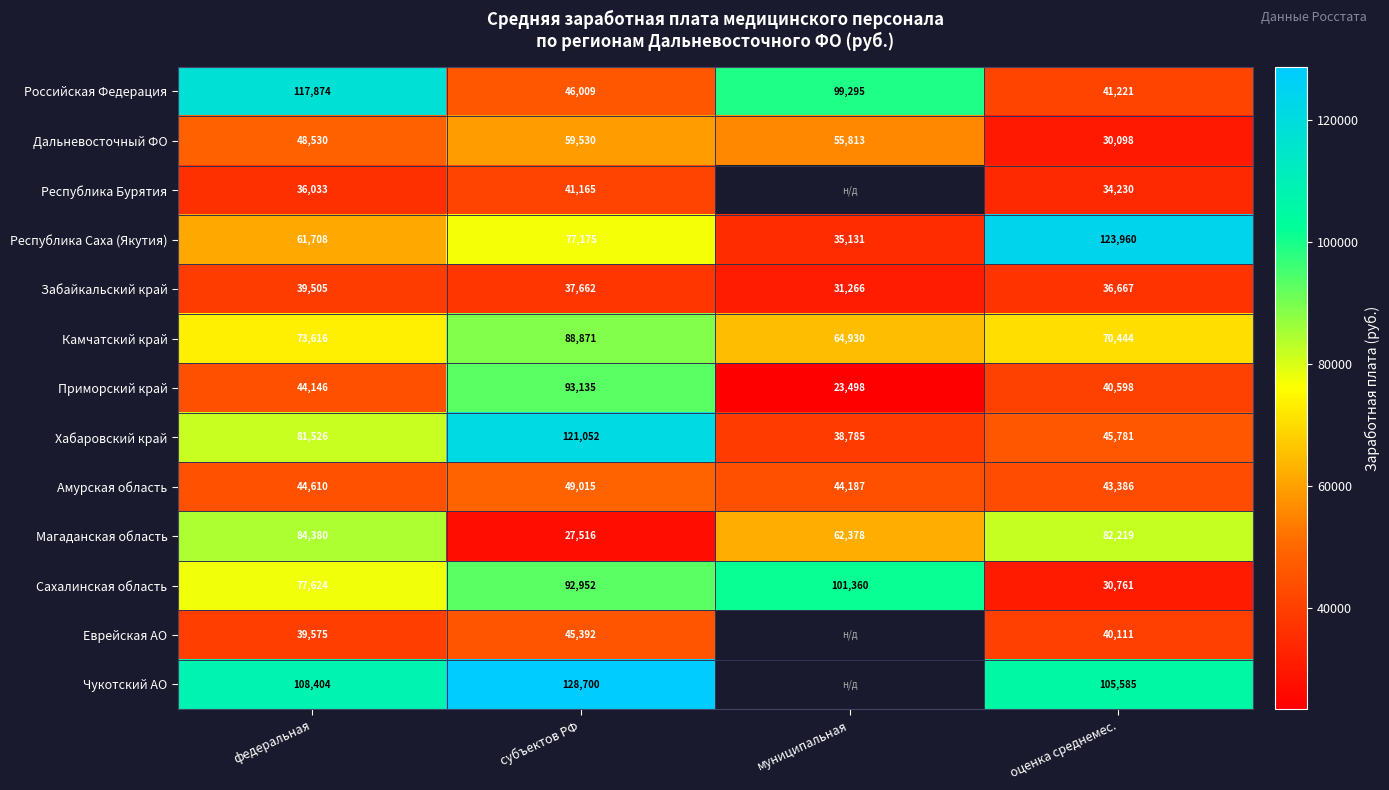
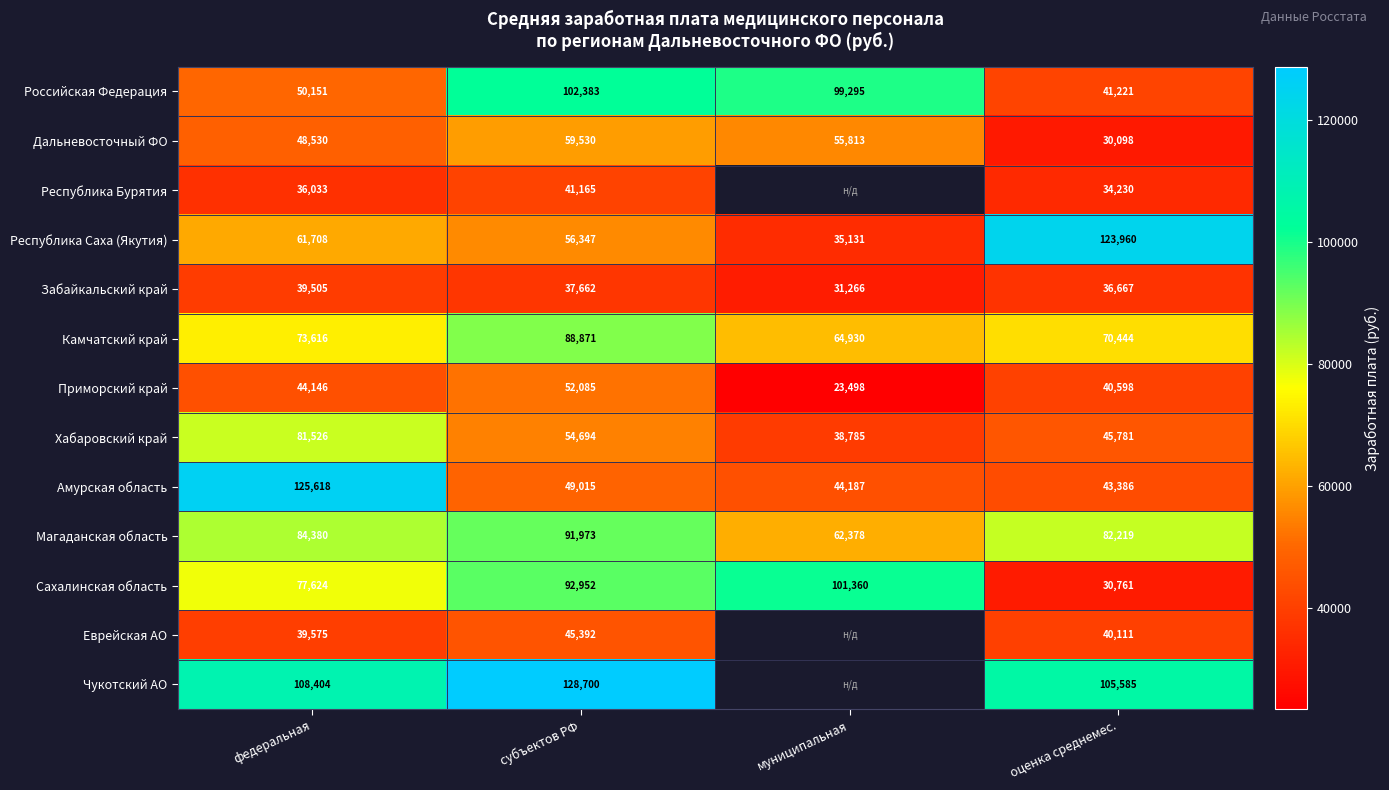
Российская Федерация, федеральная: 117,874 -> 50,151
Российская Федерация, субъектов РФ: 46,009 -> 102,383
Республика Саха (Якутия), субъектов РФ: 77,175 -> 56,347
Приморский край, субъектов РФ: 93,135 -> 52,085
Хабаровский край, субъектов РФ: 121,052 -> 54,694
Амурская область, федеральная: 44,610 -> 125,618
Магаданская область, субъектов РФ: 27,516 -> 91,973
